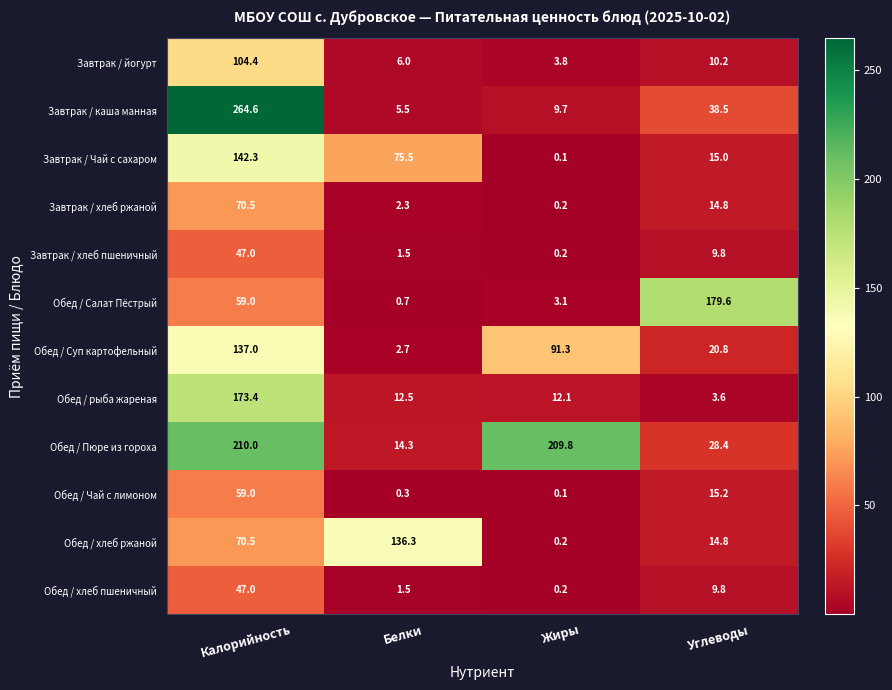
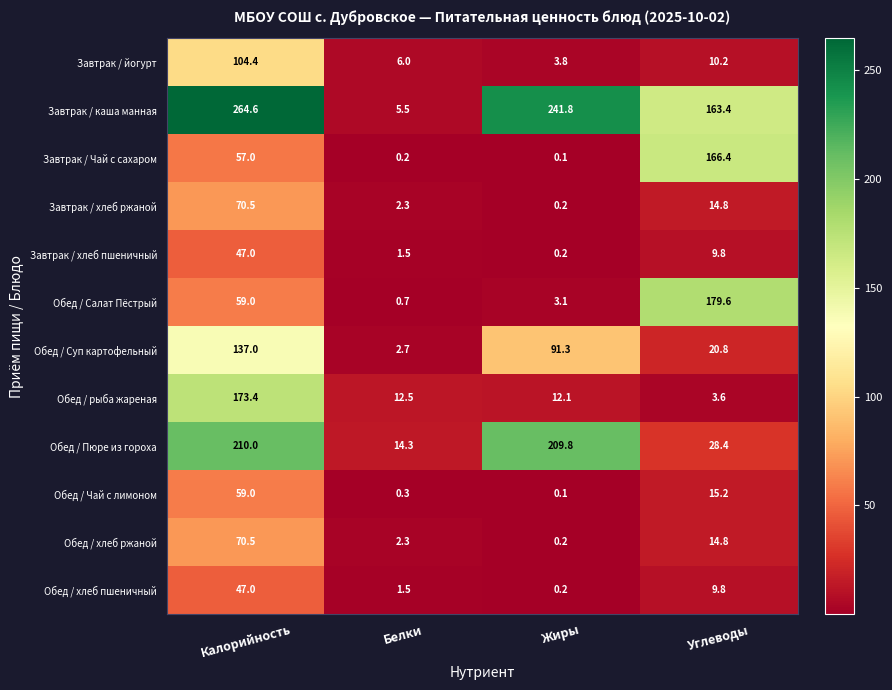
Завтрак / каша манная, Жиры: 9.7 -> 241.8
Завтрак / каша манная, Углеводы: 38.5 -> 163.4
Завтрак / Чай с сахаром, Калорийность: 142.3 -> 57.0
Завтрак / Чай с сахаром, Белки: 75.5 -> 0.2
Завтрак / Чай с сахаром, Углеводы: 15.0 -> 166.4
Обед / хлеб ржаной, Белки: 136.3 -> 2.3
